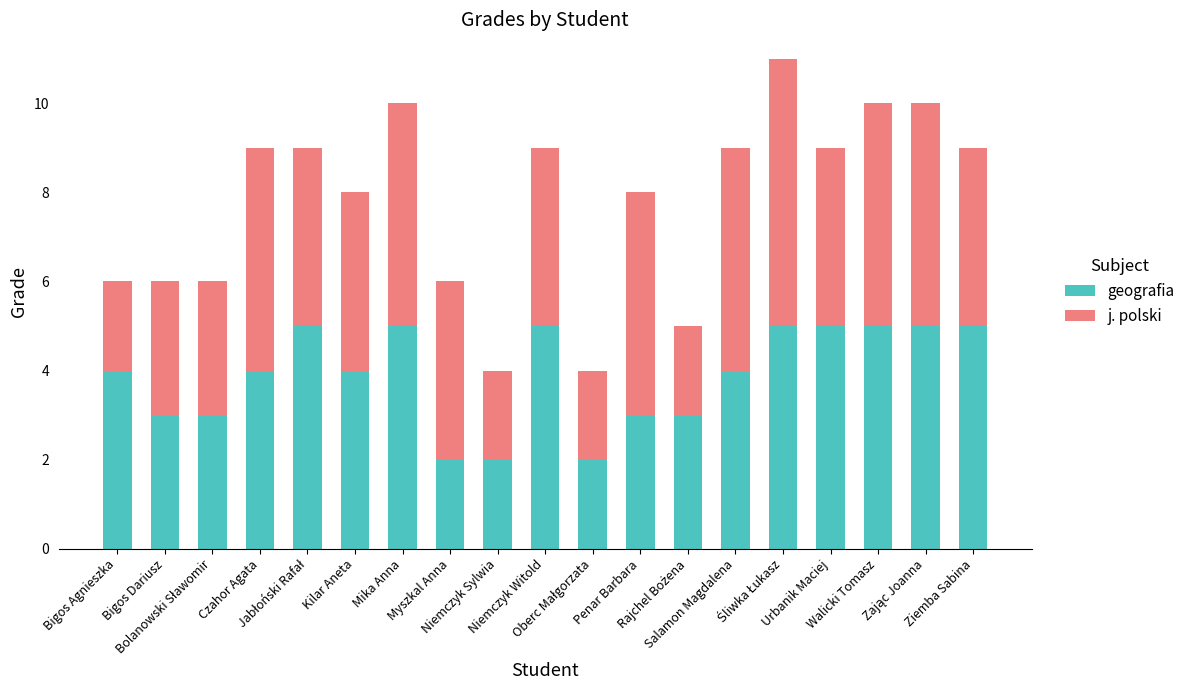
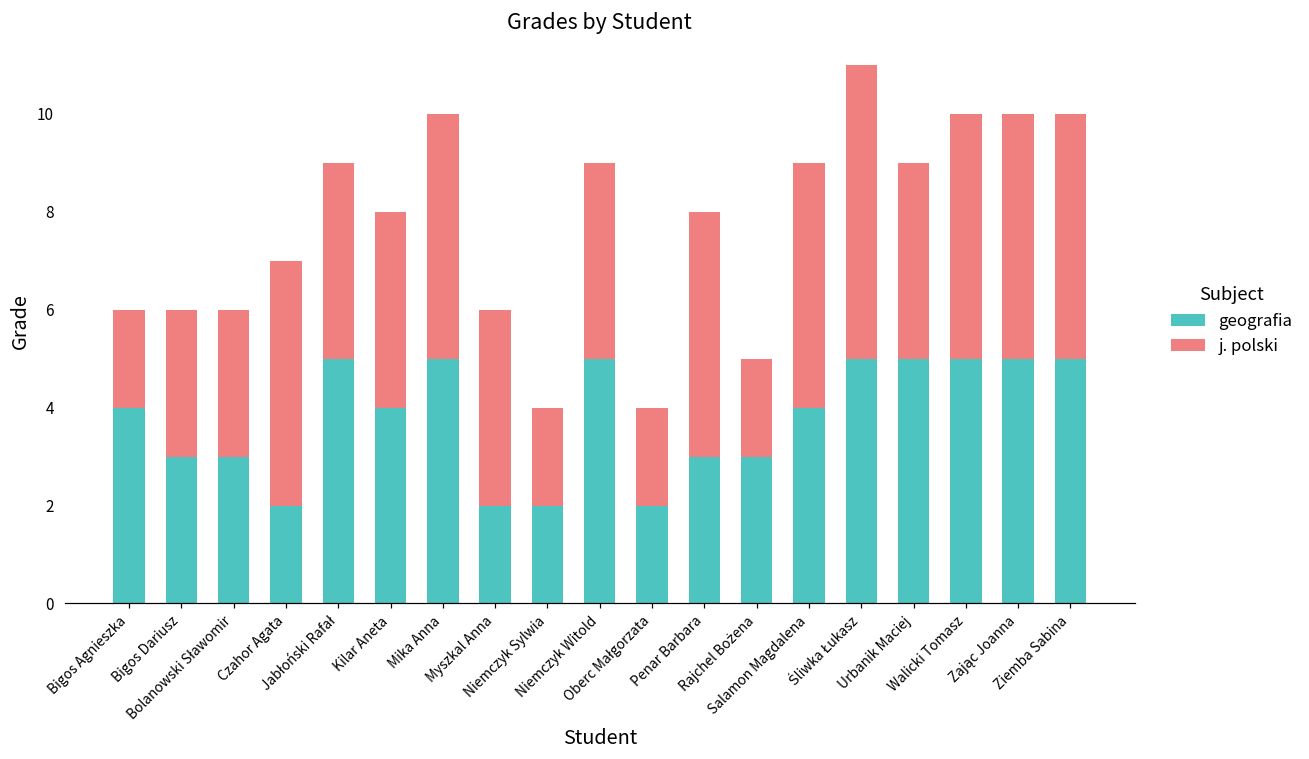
geografia, Czahor Agata: 4 -> 2
j. polski, Ziemba Sabina: 4 -> 5
